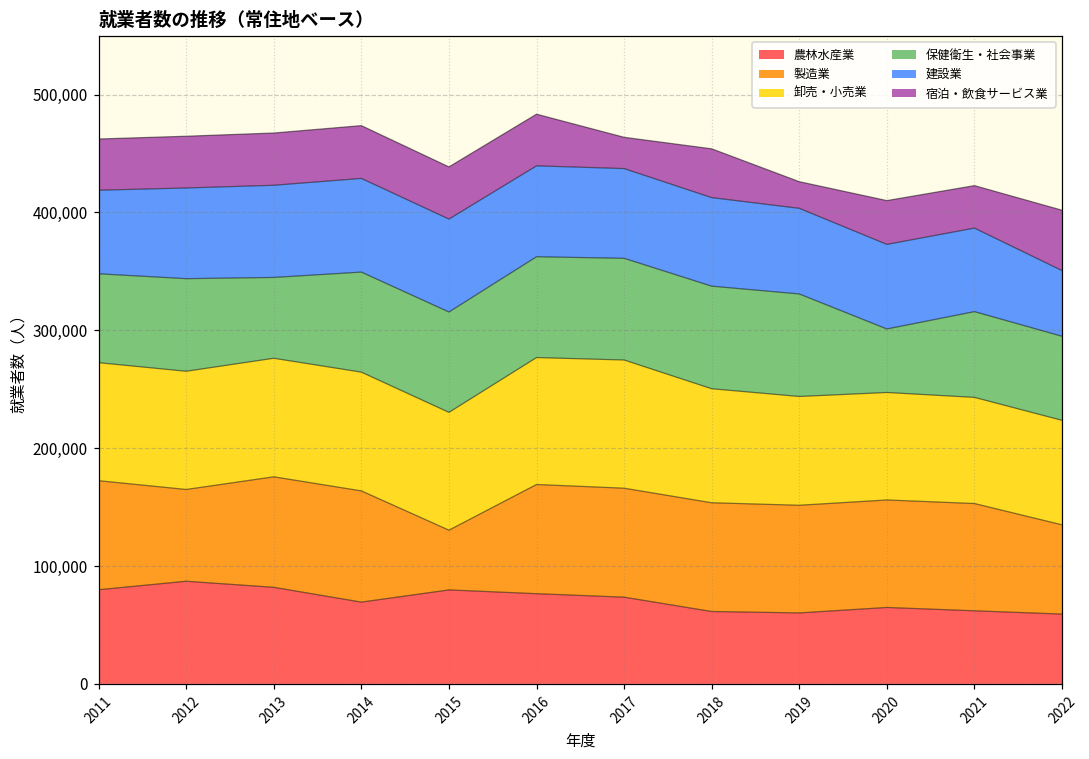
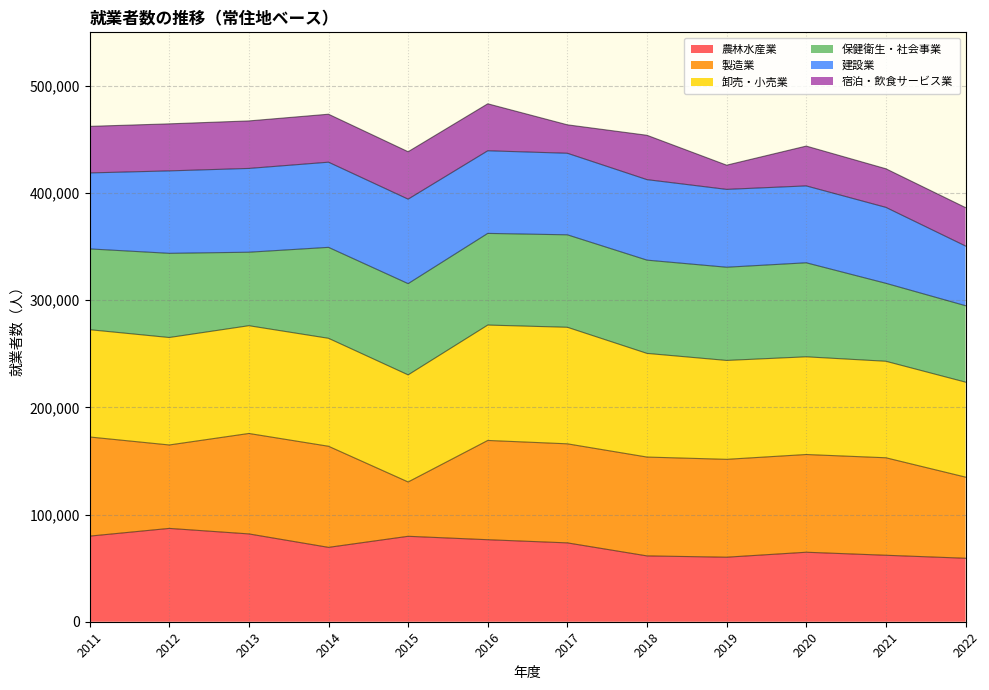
保健衛生・社会事業, 2020: 54,000 -> 88,000
宿泊・飲食サービス業, 2022: 51,000 -> 36,000
